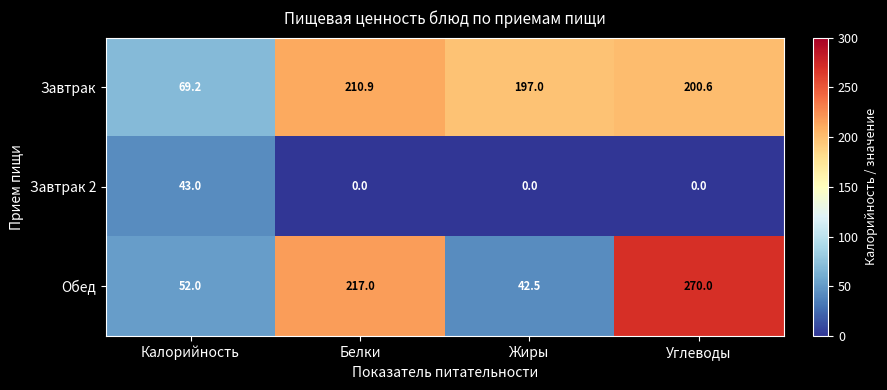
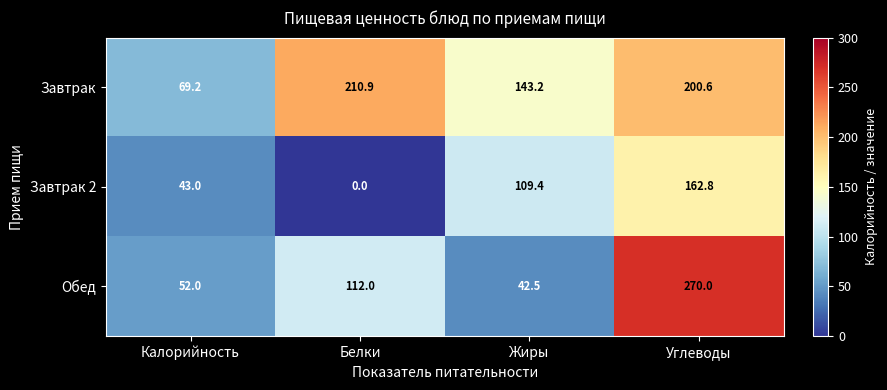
Завтрак, Жиры: 197.0 -> 143.2
Завтрак 2, Жиры: 0.0 -> 109.4
Завтрак 2, Углеводы: 0.0 -> 162.8
Обед, Белки: 217.0 -> 112.0
